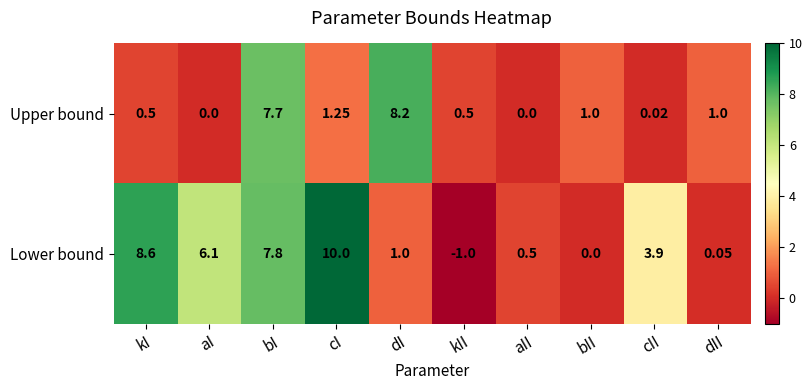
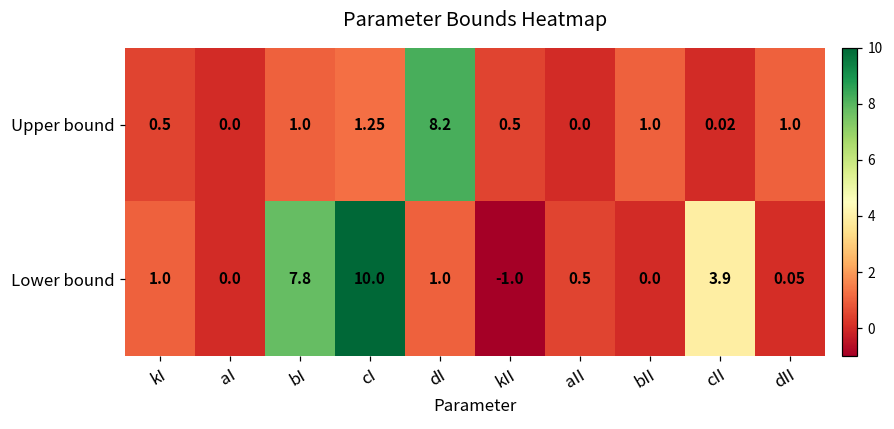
Upper bound, bI: 7.7 -> 1.0
Lower bound, kI: 8.6 -> 1.0
Lower bound, aI: 6.1 -> 0.0
